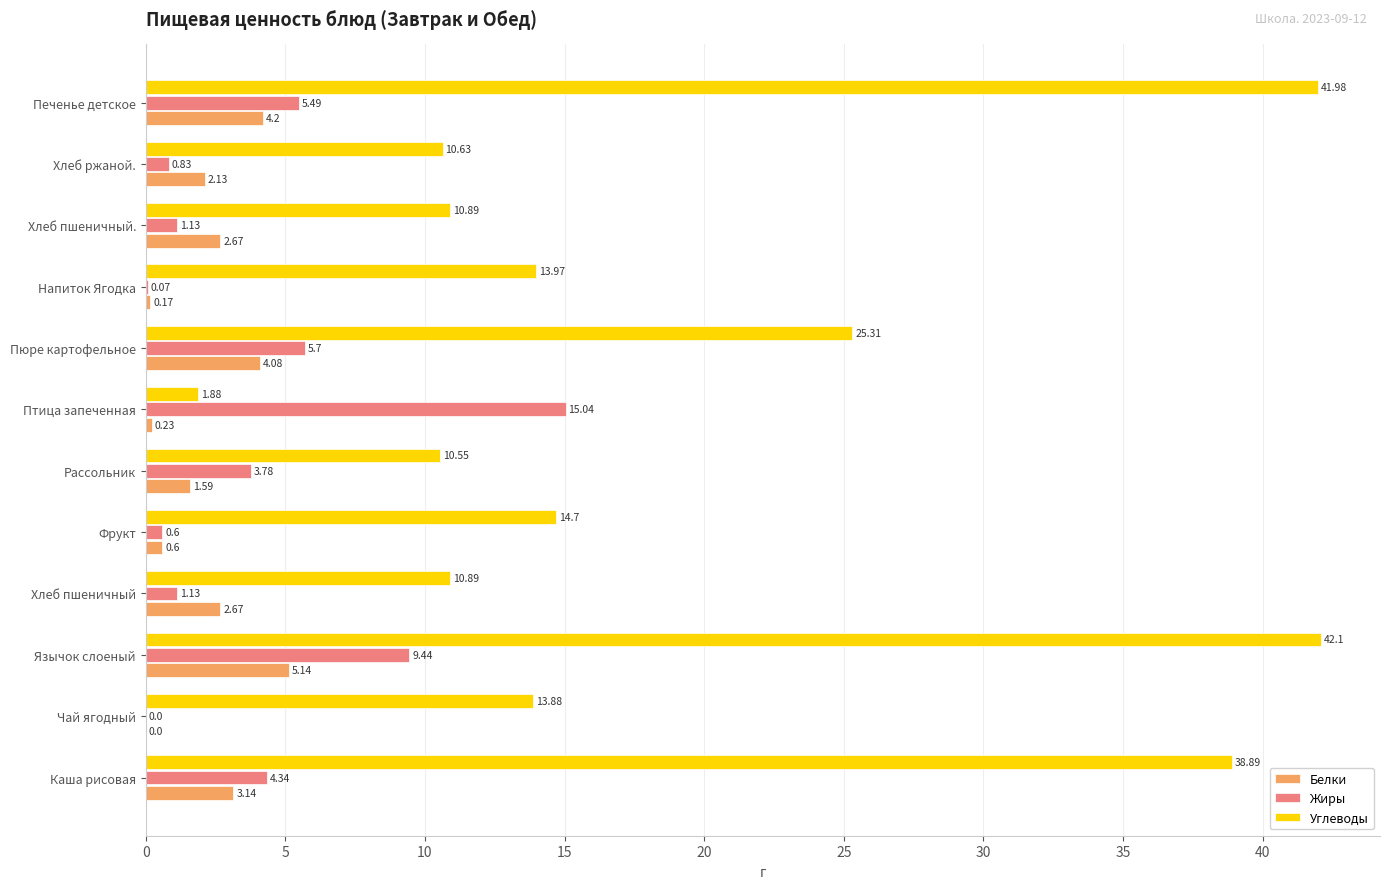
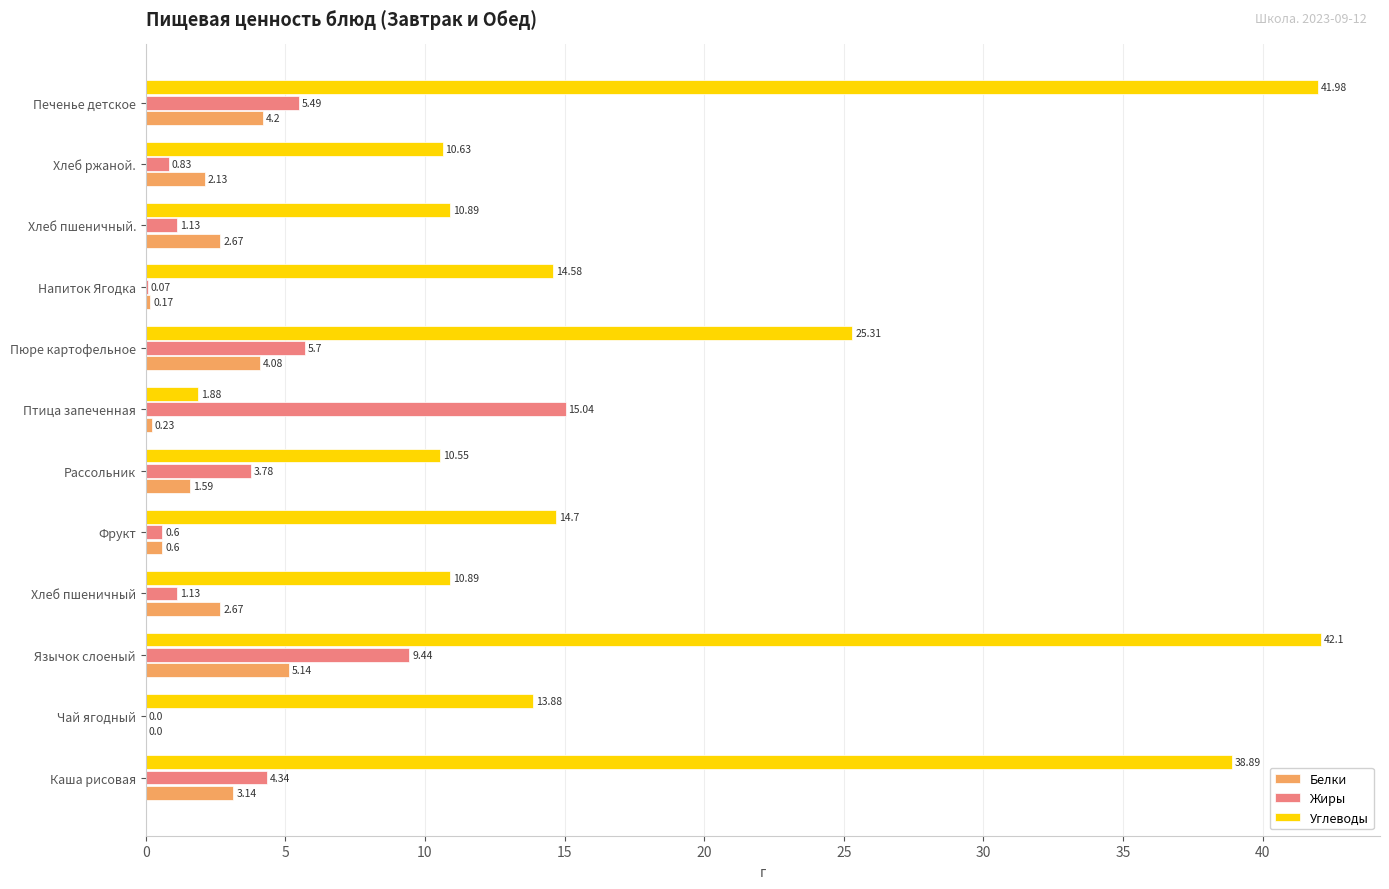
Углеводы, Напиток Ягодка: 13.97 -> 14.58
